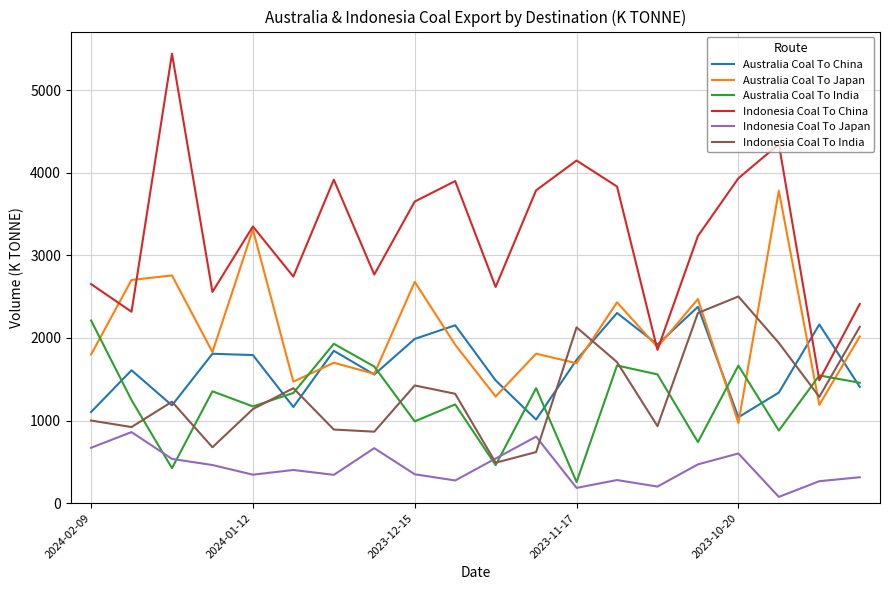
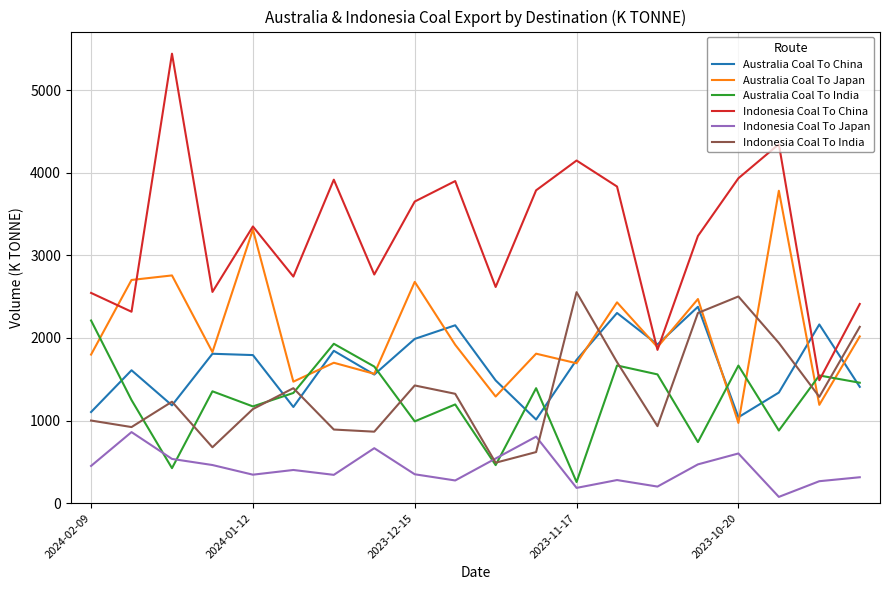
Indonesia Coal To China, 2024-02-09: 2700 -> 2500
Indonesia Coal To Japan, 2024-02-09: 700 -> 500
Indonesia Coal To India, 2023-11-17: 2100 -> 2600
